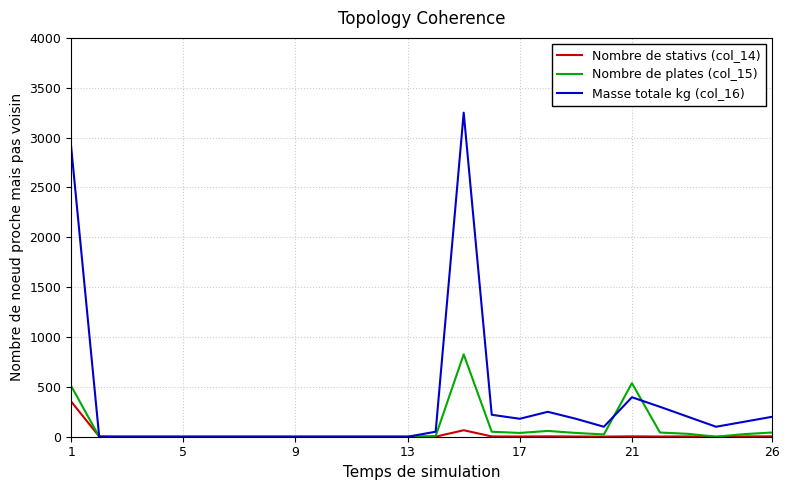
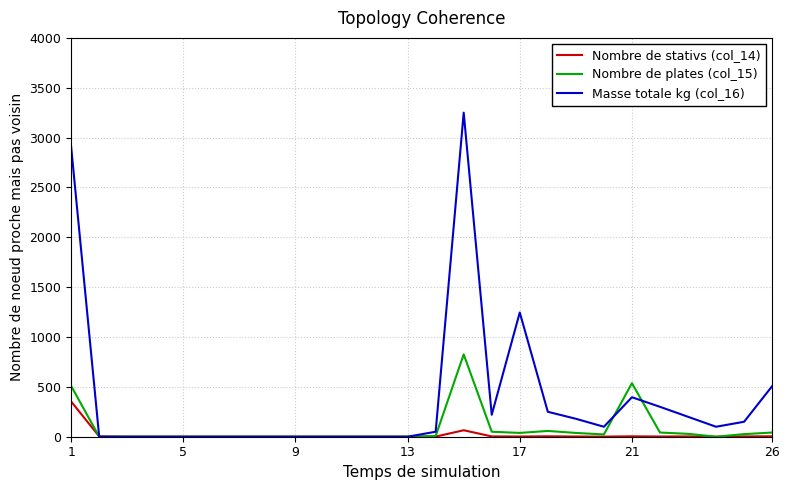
Masse totale kg (col_16), 17: 200 -> 1200
Masse totale kg (col_16), 26: 200 -> 500
